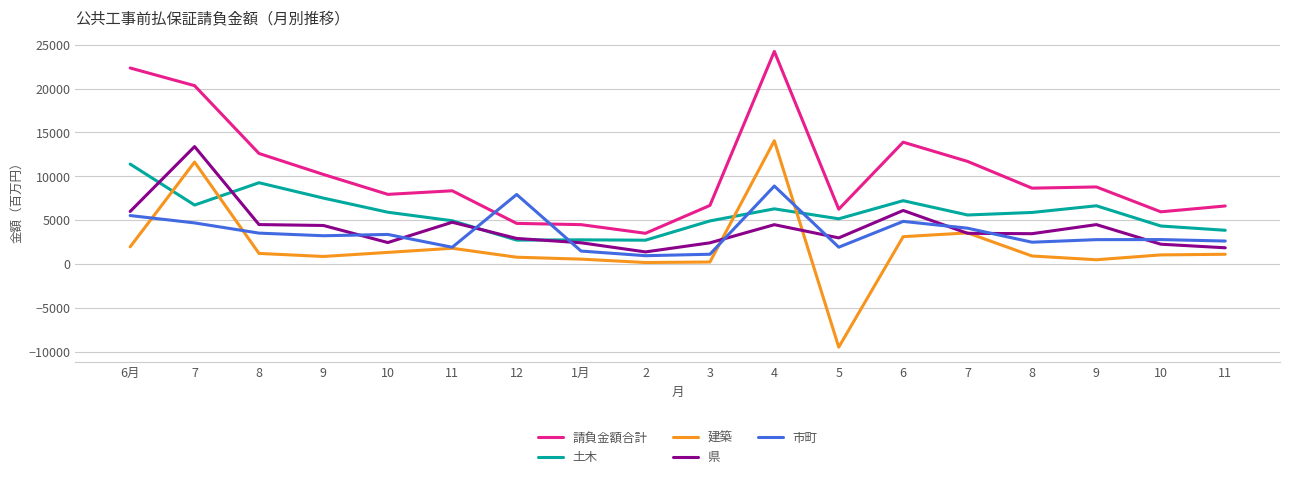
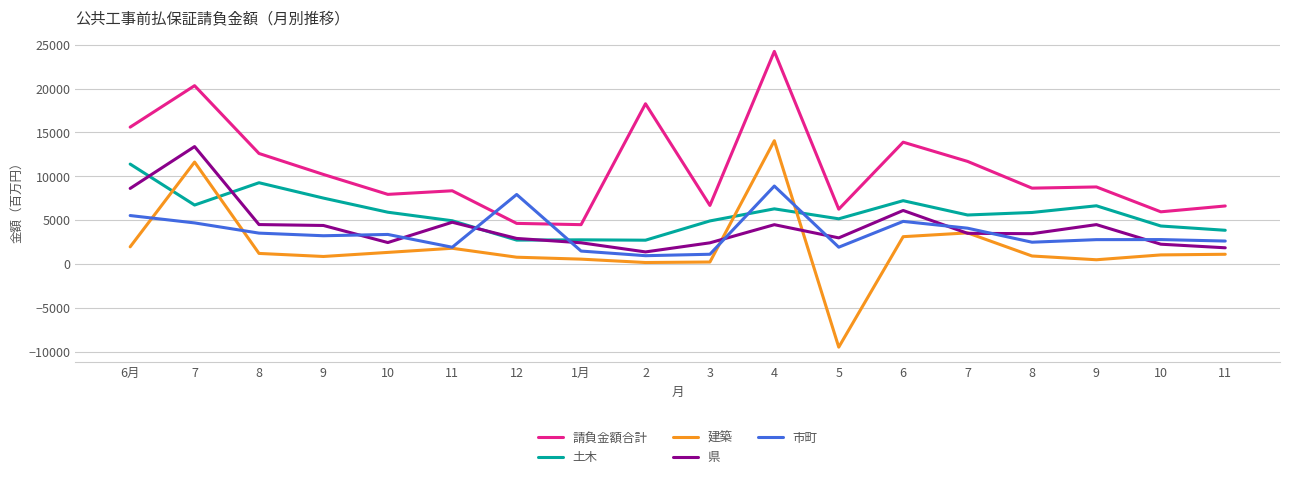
請負金額合計, 6月: 22000 -> 16000
県, 6月: 6000 -> 9000
請負金額合計, 2: 4000 -> 18000
